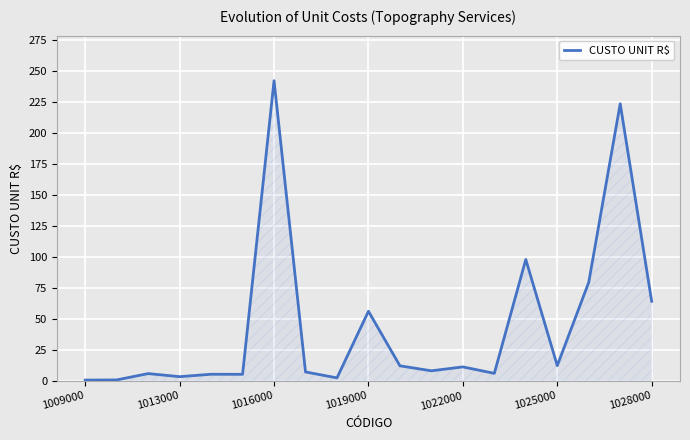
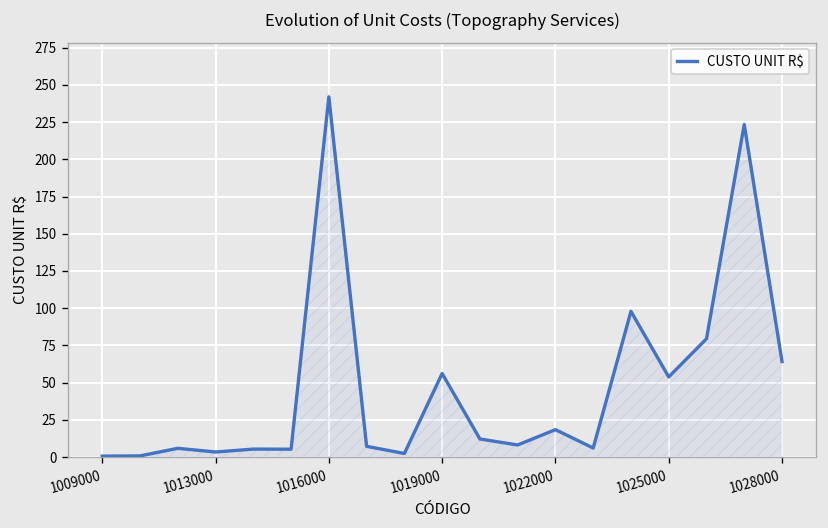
1022000: 11 -> 18
1025000: 12 -> 54
